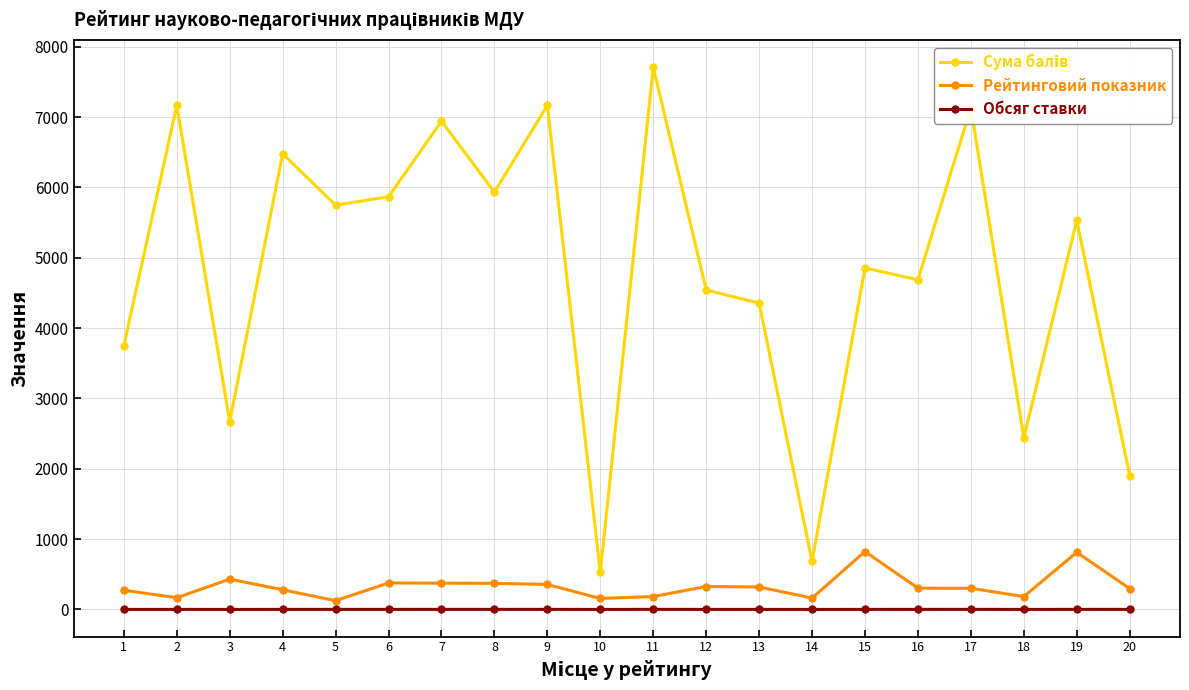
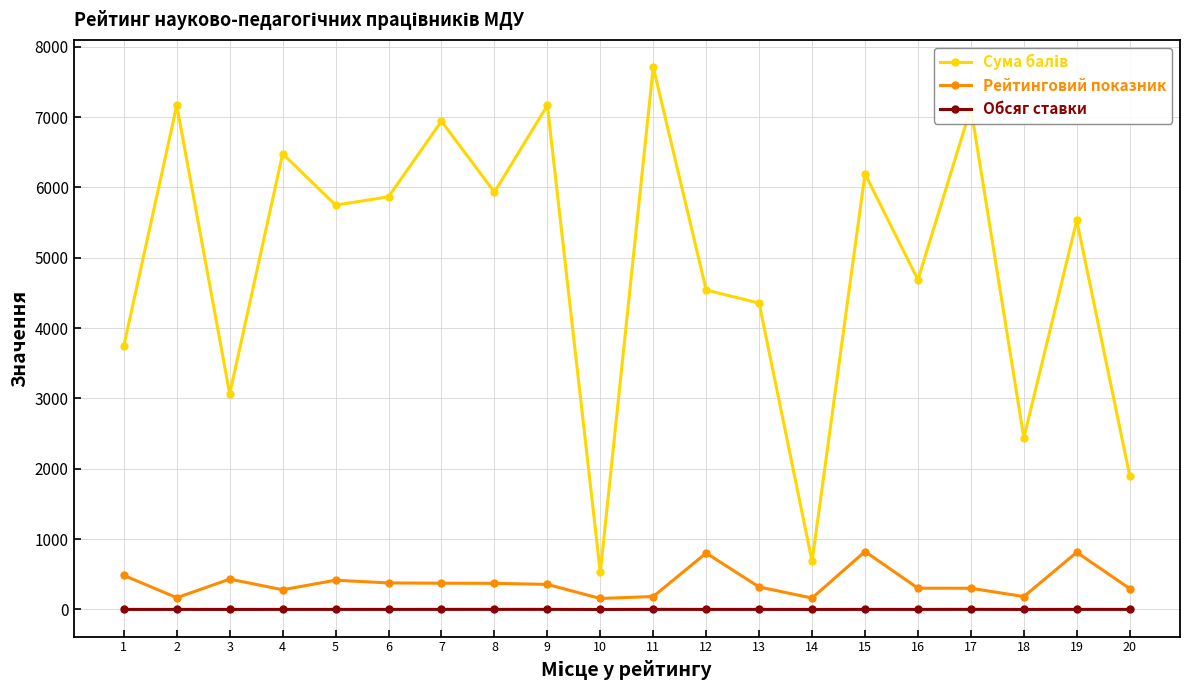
Рейтинговий показник, 1: 300 -> 500
Сума балів, 3: 2700 -> 3100
Рейтинговий показник, 5: 100 -> 400
Рейтинговий показник, 12: 300 -> 800
Сума балів, 15: 4900 -> 6200
